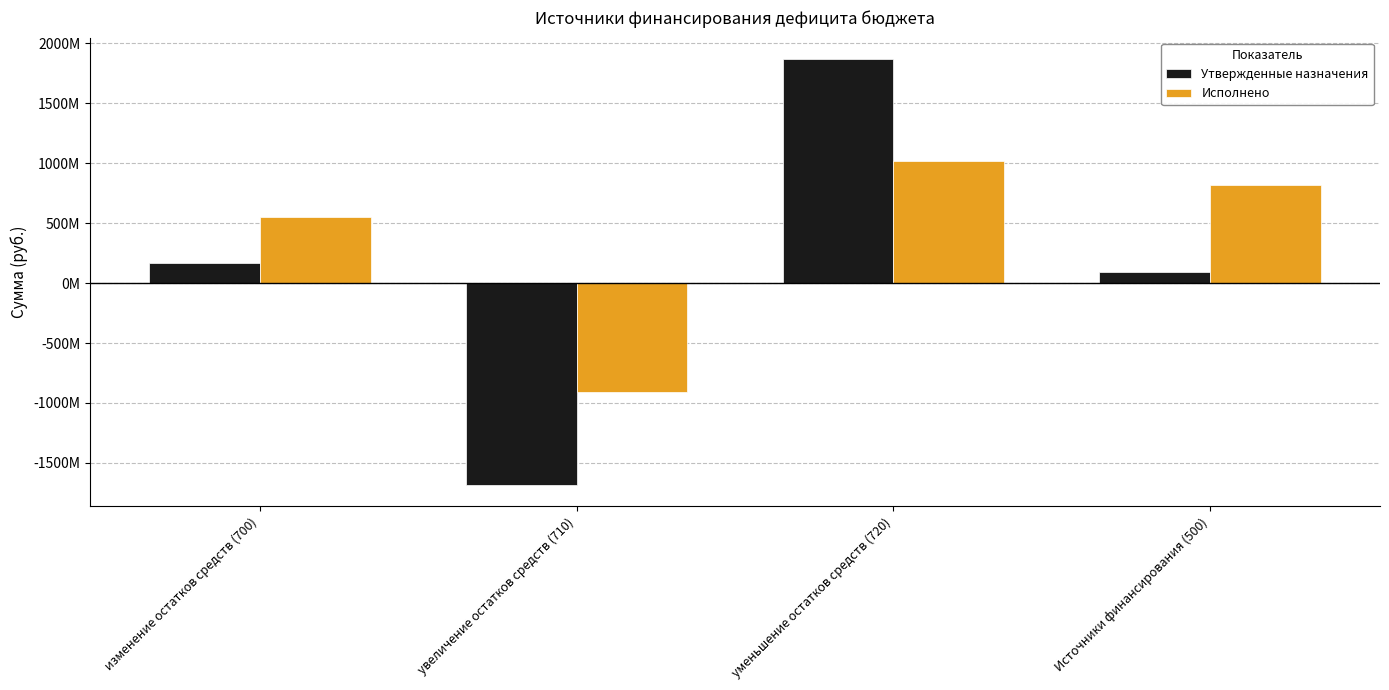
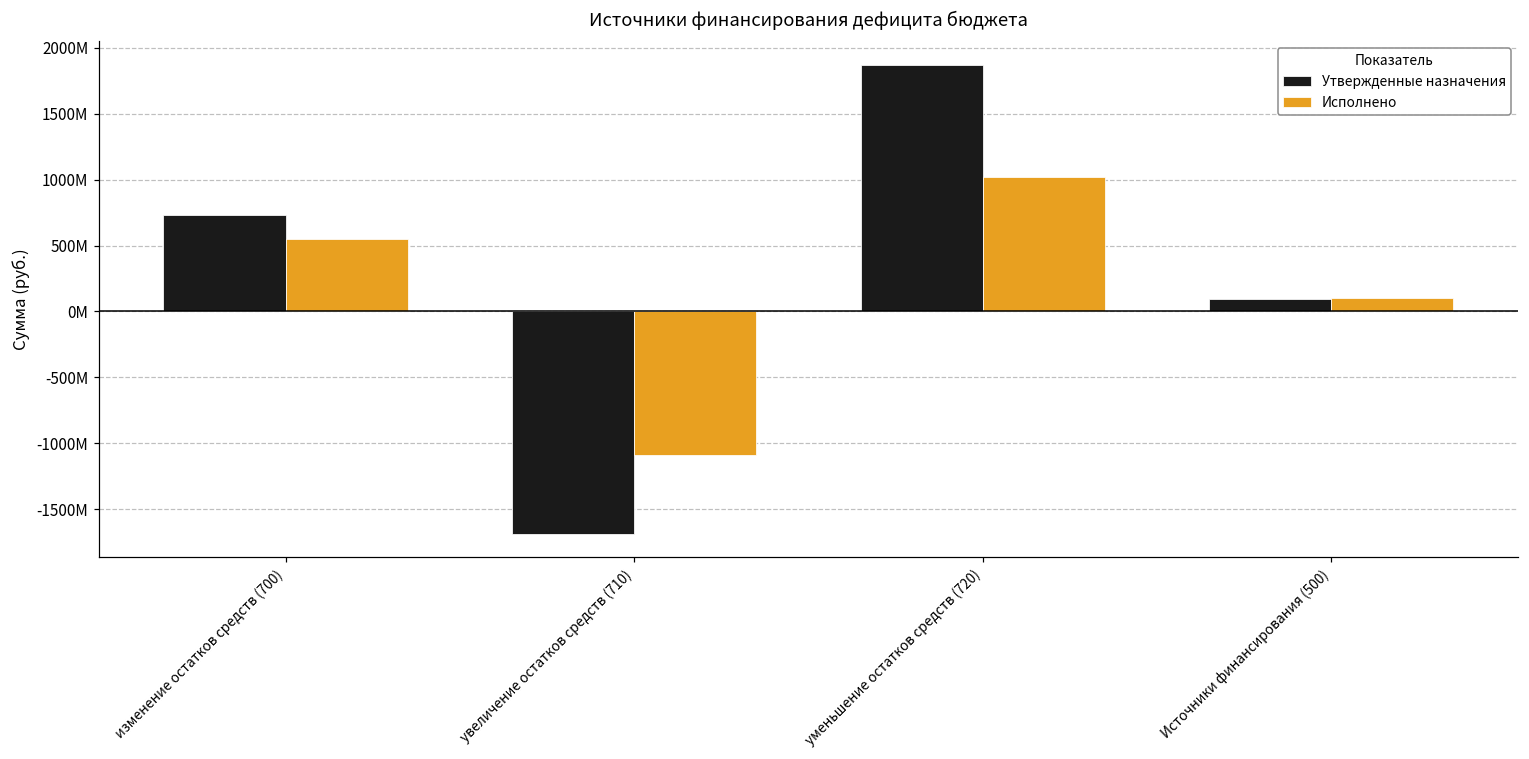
Утвержденные назначения, изменение остатков средств (700): 170000000 -> 730000000
Исполнено, увеличение остатков средств (710): -910000000 -> -1090000000
Исполнено, Источники финансирования (500): 810000000 -> 100000000
